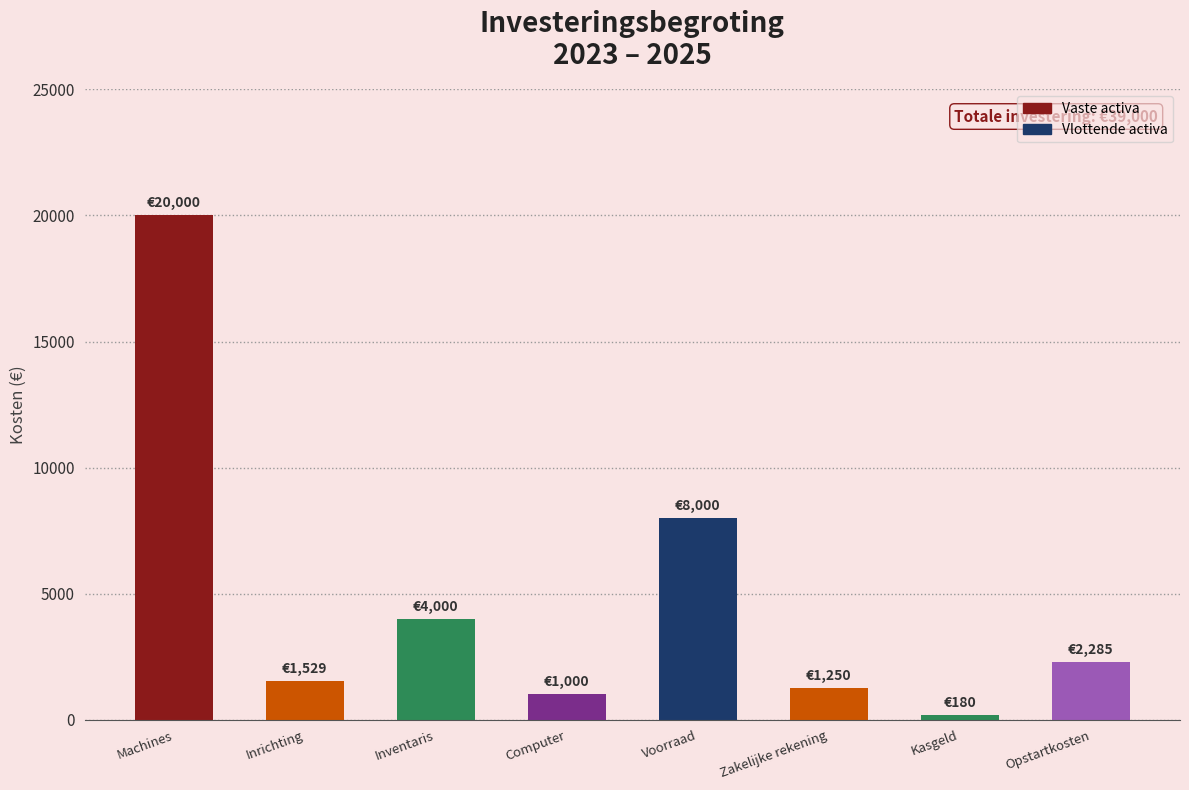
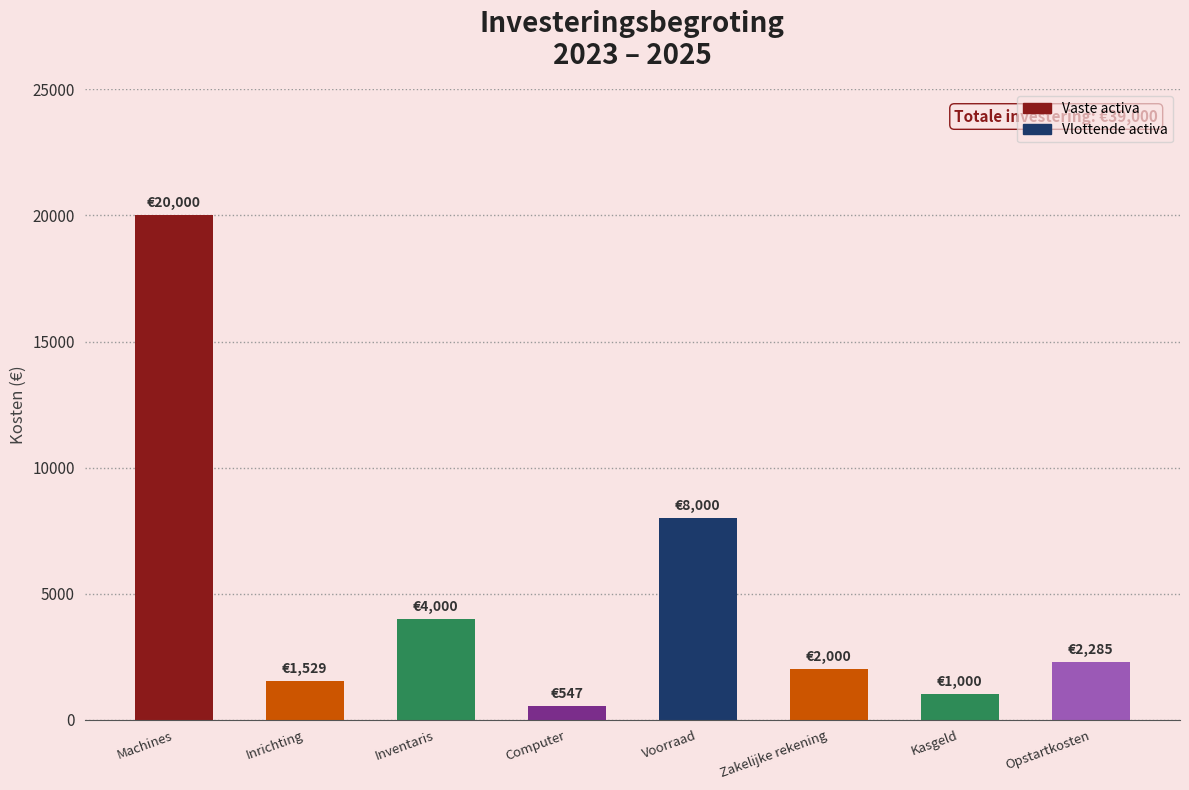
Computer: €1,000 -> €547
Zakelijke rekening: €1,250 -> €2,000
Kasgeld: €180 -> €1,000
